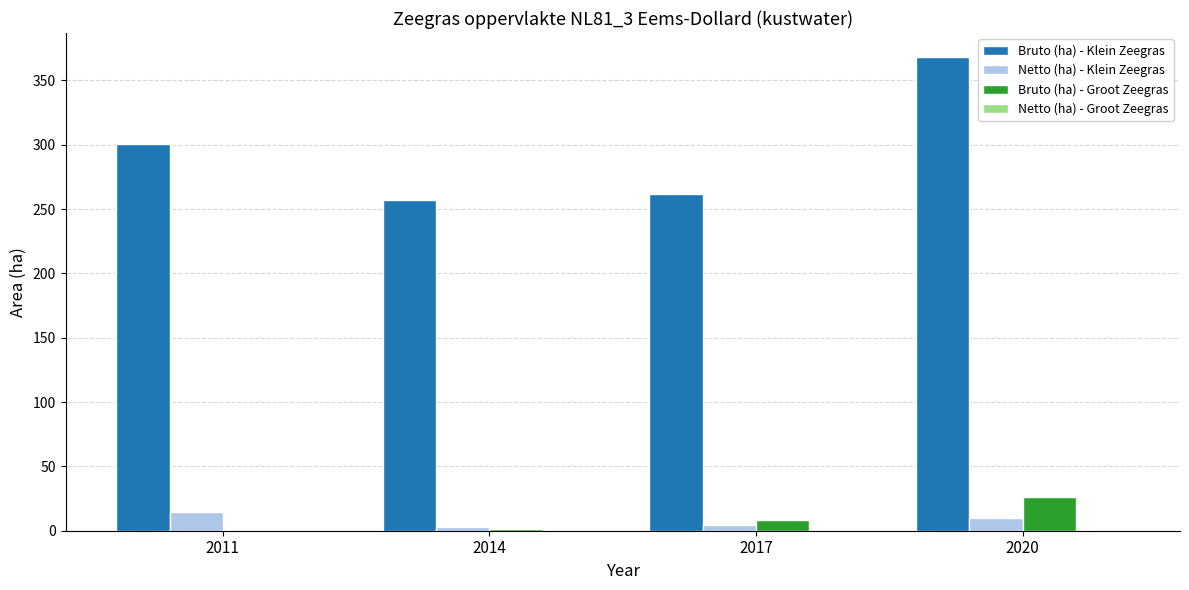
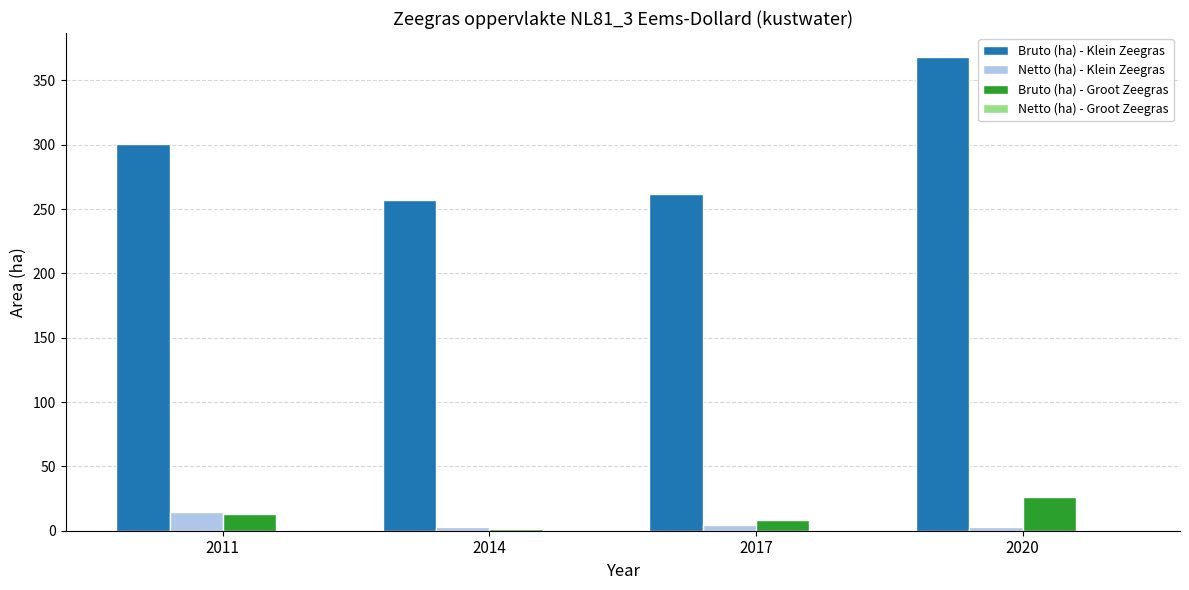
Bruto (ha) - Groot Zeegras, 2011: 0 -> 13
Netto (ha) - Klein Zeegras, 2020: 10 -> 3
